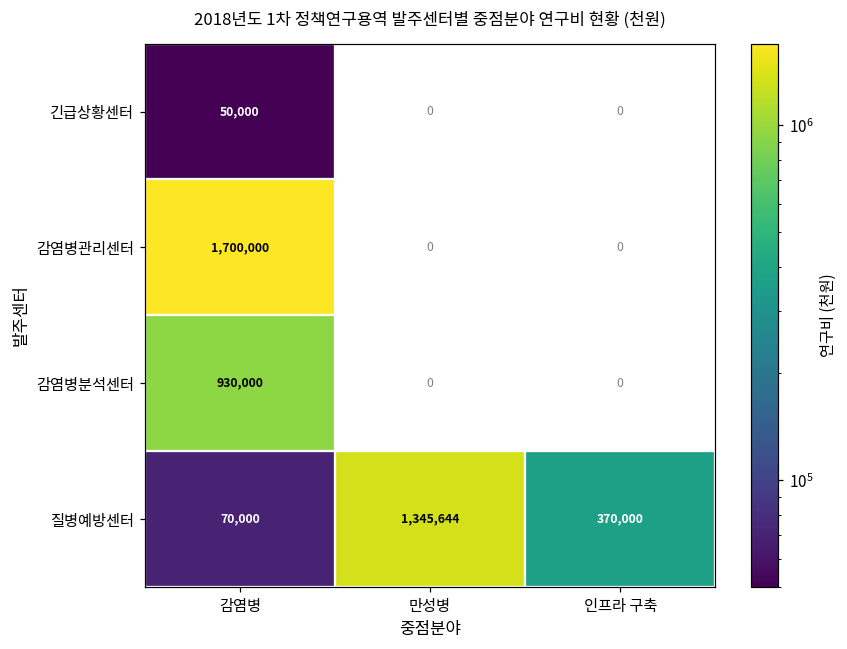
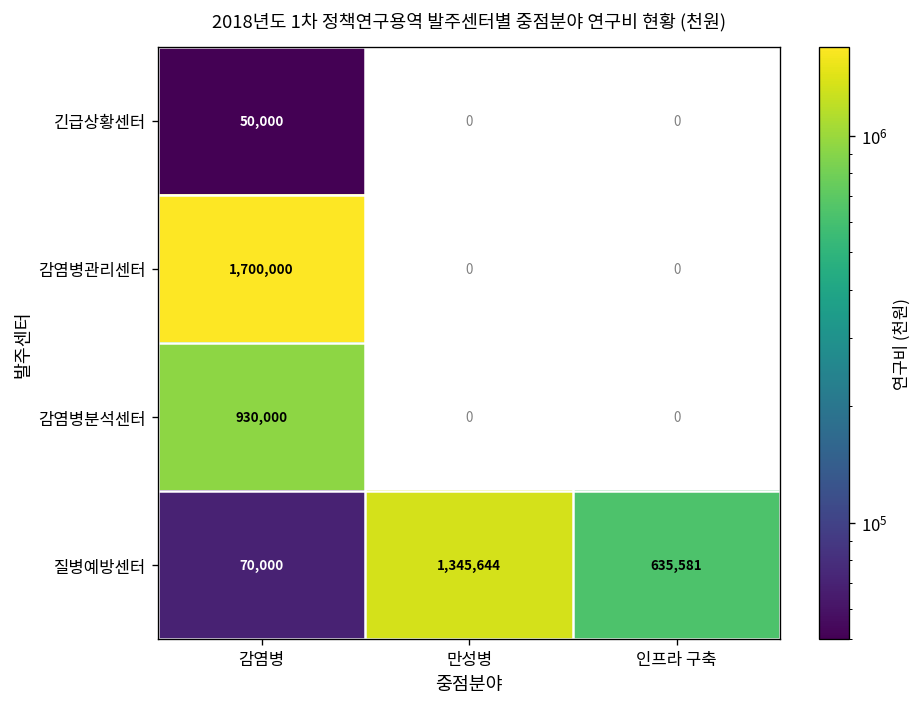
질병예방센터, 인프라 구축: 370,000 -> 635,581
